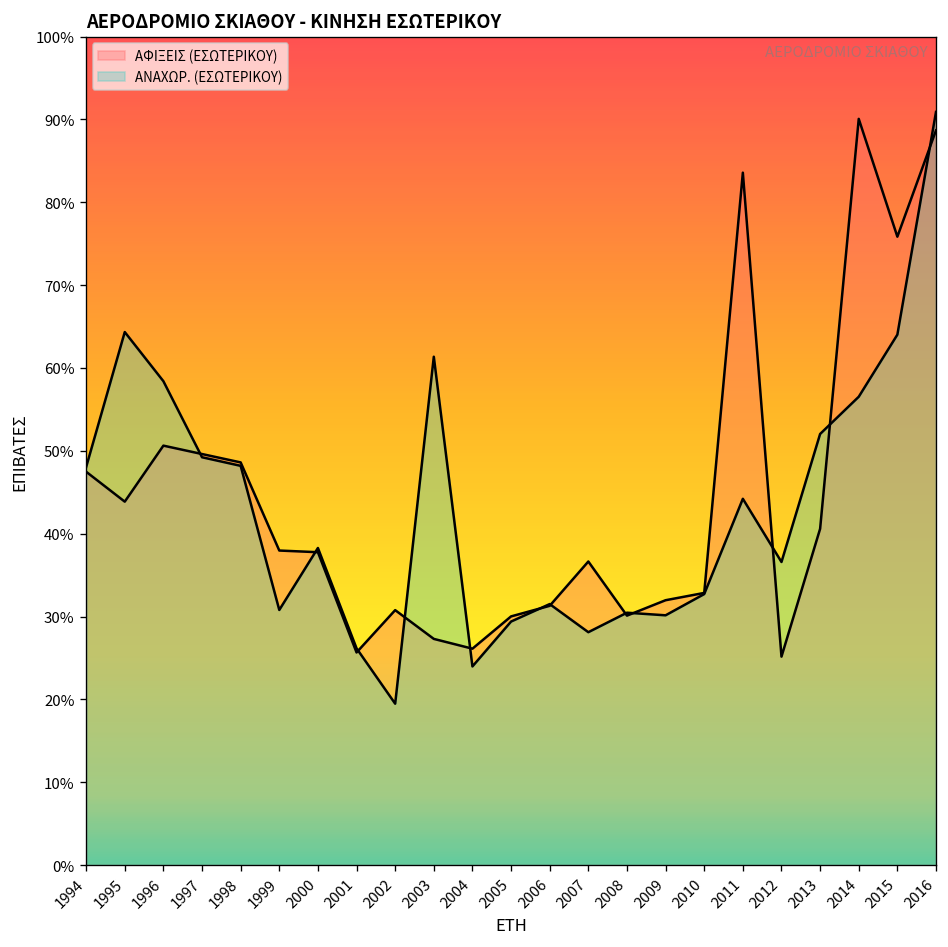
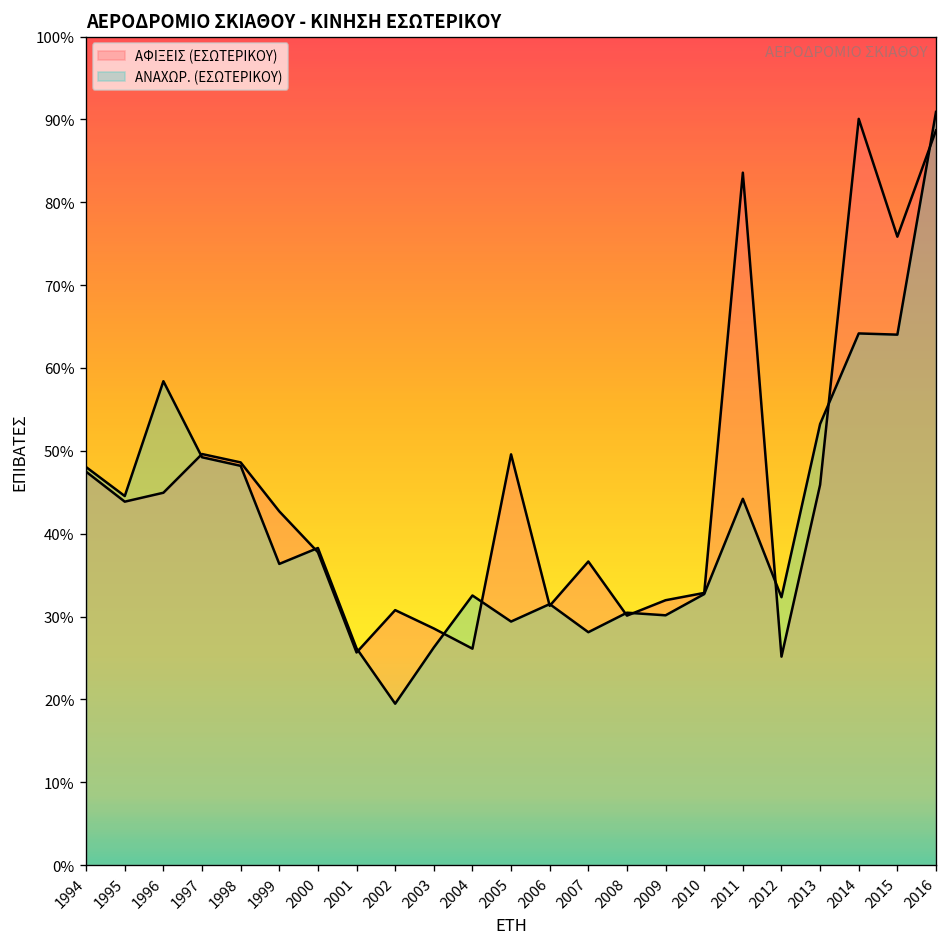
ΑΝΑΧΩΡ. (ΕΣΩΤΕΡΙΚΟΥ), 1995: 64% -> 45%
ΑΦΙΞΕΙΣ (ΕΣΩΤΕΡΙΚΟΥ), 1996: 51% -> 45%
ΑΦΙΞΕΙΣ (ΕΣΩΤΕΡΙΚΟΥ), 1999: 38% -> 43%
ΑΝΑΧΩΡ. (ΕΣΩΤΕΡΙΚΟΥ), 1999: 31% -> 36%
ΑΦΙΞΕΙΣ (ΕΣΩΤΕΡΙΚΟΥ), 2003: 27% -> 29%
ΑΝΑΧΩΡ. (ΕΣΩΤΕΡΙΚΟΥ), 2003: 61% -> 26%
ΑΝΑΧΩΡ. (ΕΣΩΤΕΡΙΚΟΥ), 2004: 24% -> 33%
ΑΦΙΞΕΙΣ (ΕΣΩΤΕΡΙΚΟΥ), 2005: 30% -> 50%
ΑΝΑΧΩΡ. (ΕΣΩΤΕΡΙΚΟΥ), 2012: 37% -> 32%
ΑΦΙΞΕΙΣ (ΕΣΩΤΕΡΙΚΟΥ), 2013: 41% -> 46%
ΑΝΑΧΩΡ. (ΕΣΩΤΕΡΙΚΟΥ), 2013: 52% -> 53%
ΑΝΑΧΩΡ. (ΕΣΩΤΕΡΙΚΟΥ), 2014: 57% -> 64%
